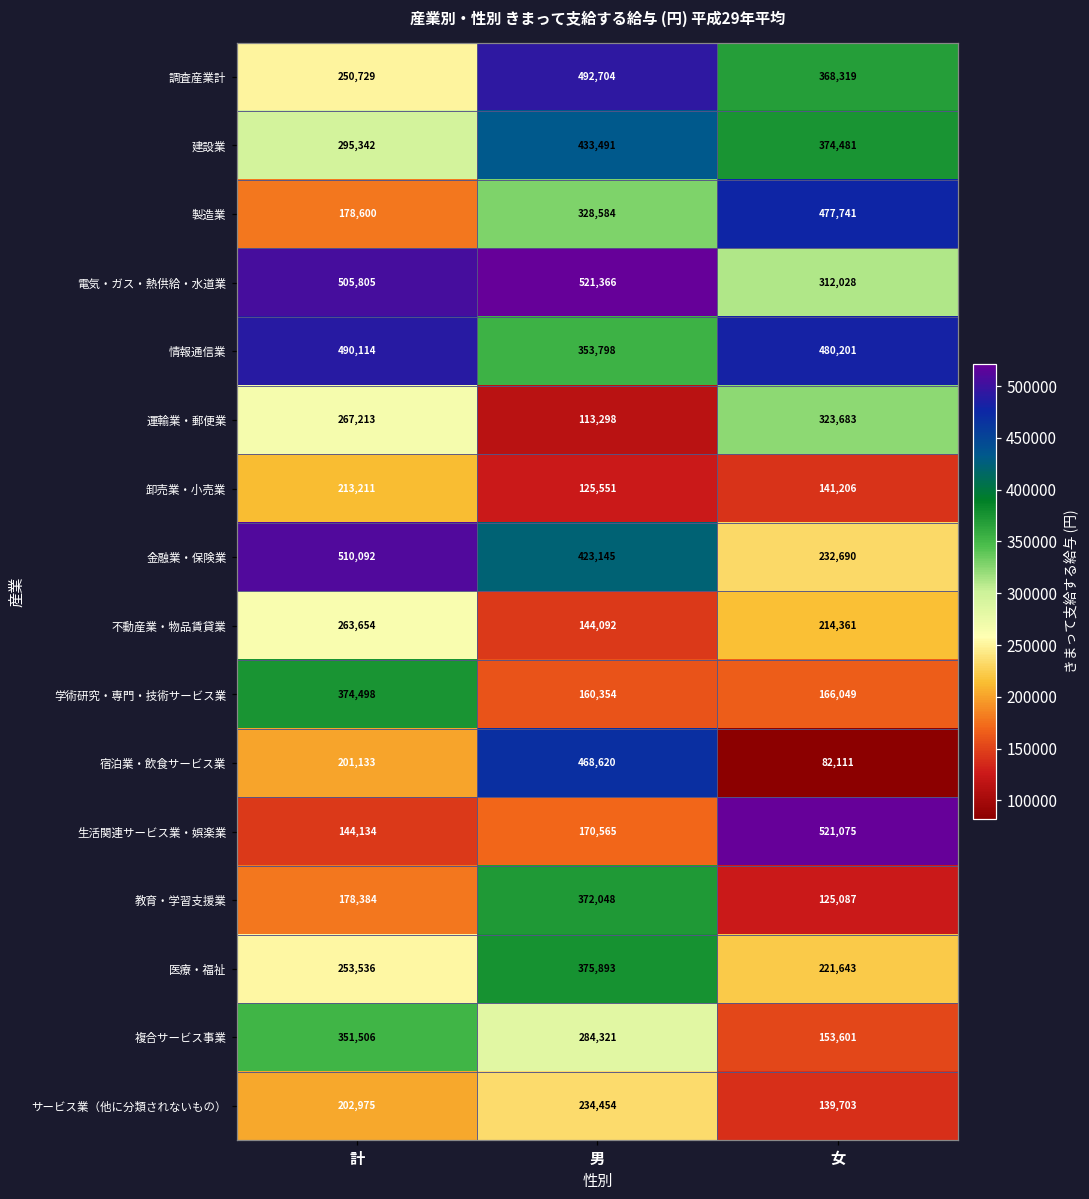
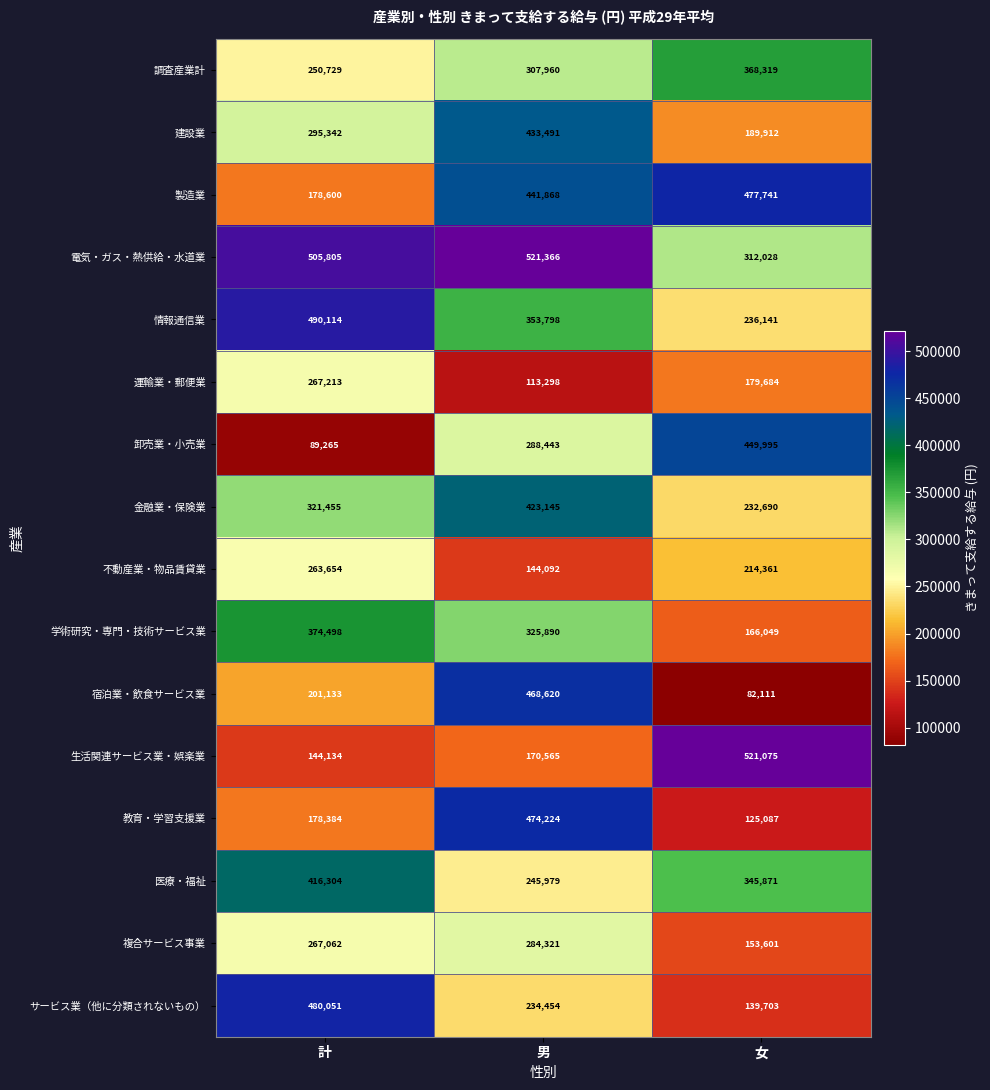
調査産業計, 男: 492,704 -> 307,960
建設業, 女: 374,481 -> 189,912
製造業, 男: 328,584 -> 441,868
情報通信業, 女: 480,201 -> 236,141
運輸業・郵便業, 女: 323,683 -> 179,684
卸売業・小売業, 計: 213,211 -> 89,265
卸売業・小売業, 男: 125,551 -> 288,443
卸売業・小売業, 女: 141,206 -> 449,995
金融業・保険業, 計: 510,092 -> 321,455
学術研究・専門・技術サービス業, 男: 160,354 -> 325,890
教育・学習支援業, 男: 372,048 -> 474,224
医療・福祉, 計: 253,536 -> 416,304
医療・福祉, 男: 375,893 -> 245,979
医療・福祉, 女: 221,643 -> 345,871
複合サービス事業, 計: 351,506 -> 267,062
サービス業（他に分類されないもの）, 計: 202,975 -> 480,051
